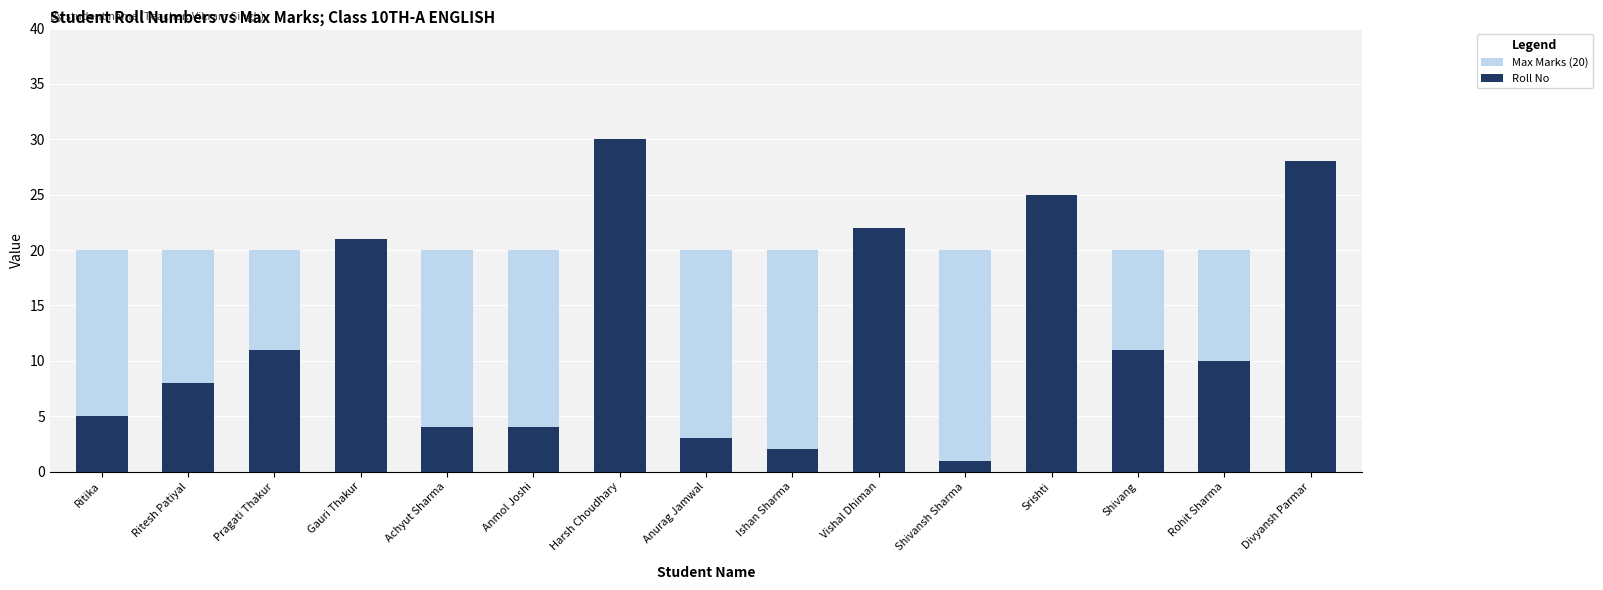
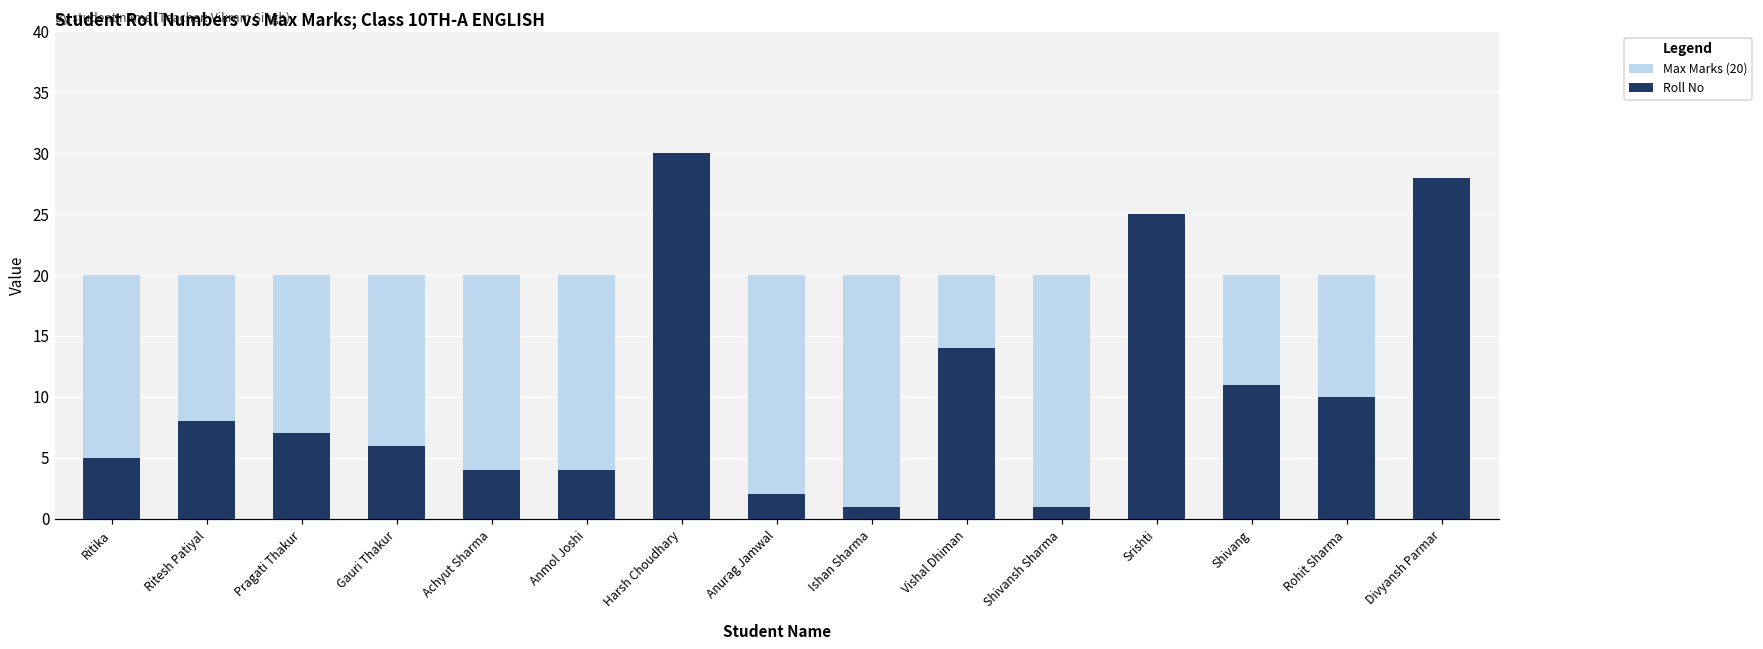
Roll No, Pragati Thakur: 11 -> 7
Roll No, Gauri Thakur: 21 -> 6
Roll No, Anurag Jamwal: 3 -> 2
Roll No, Ishan Sharma: 2 -> 1
Roll No, Vishal Dhiman: 22 -> 14
